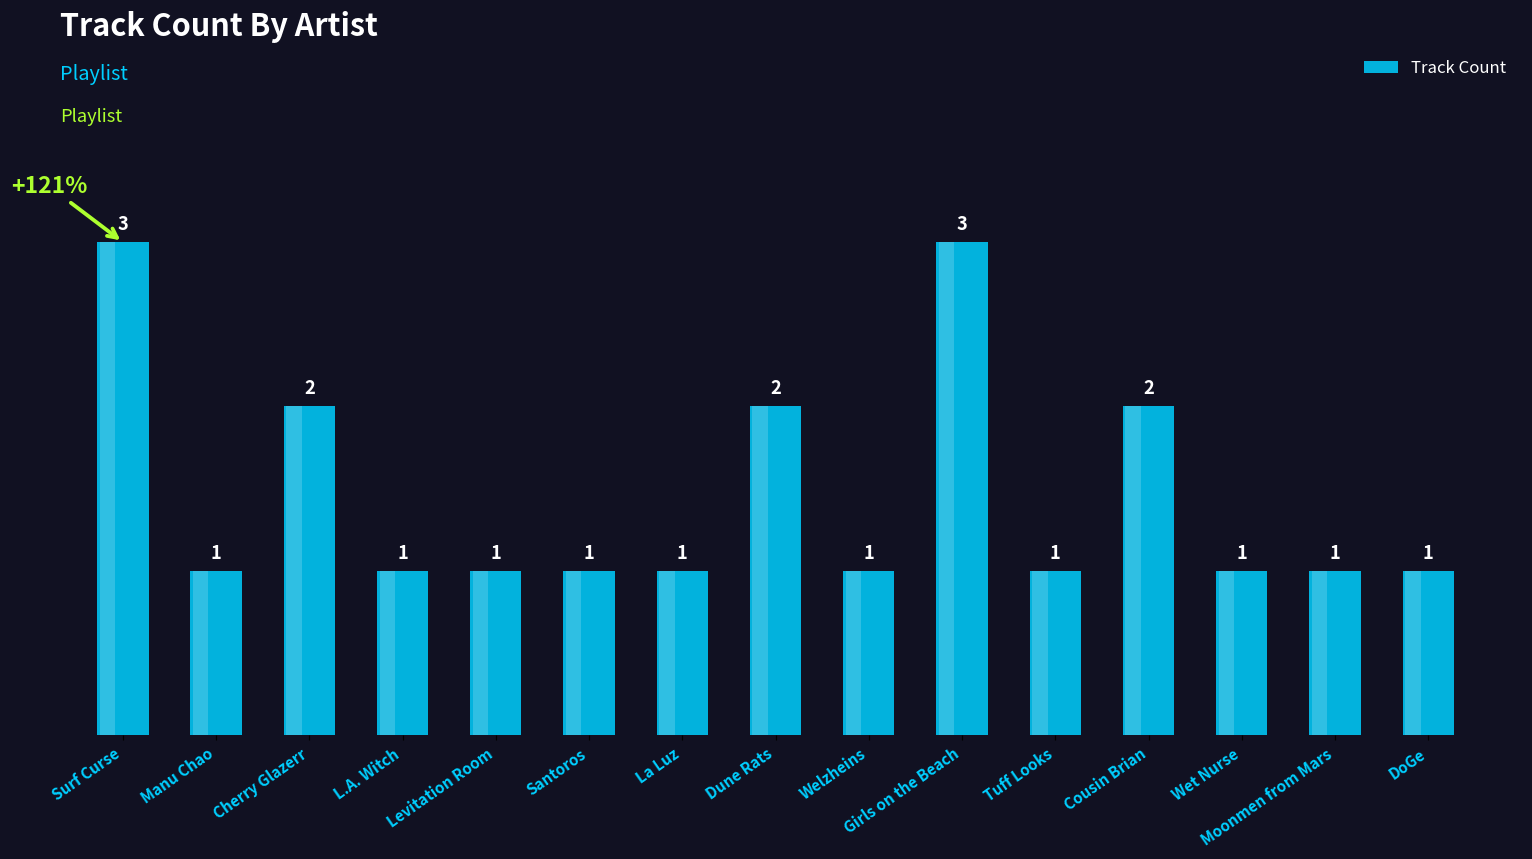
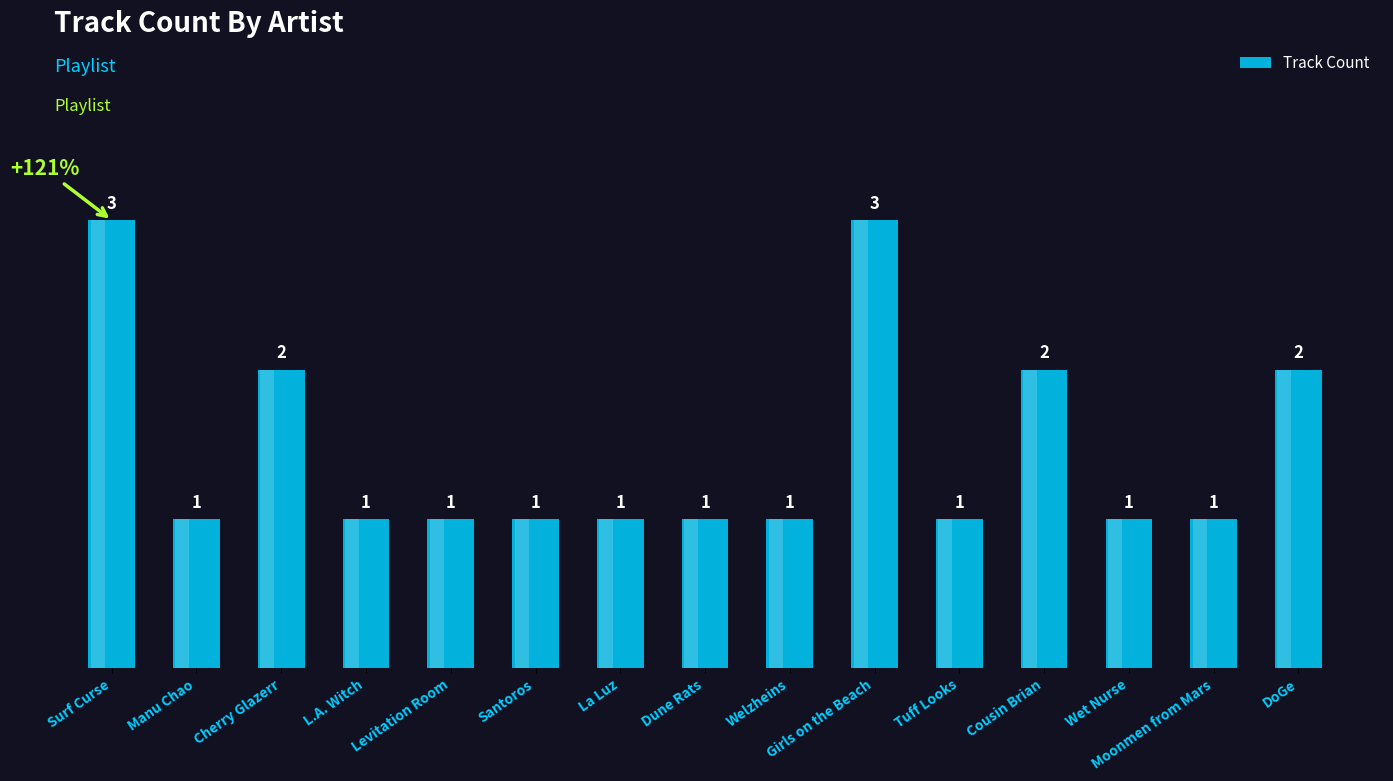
Dune Rats: 2 -> 1
DoGe: 1 -> 2
